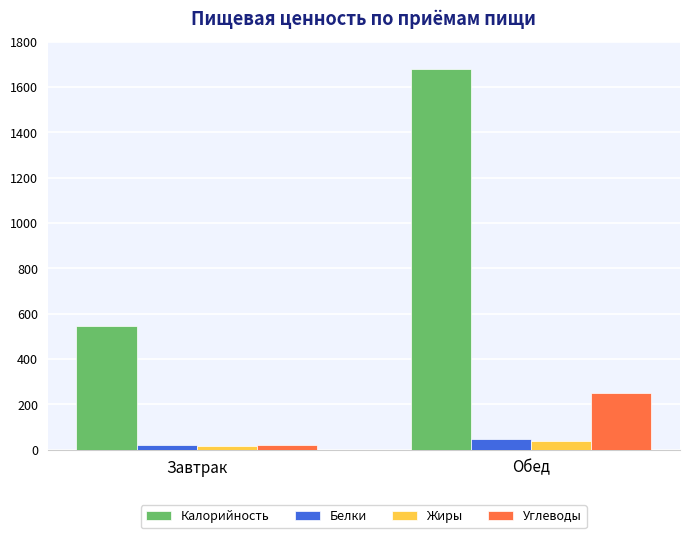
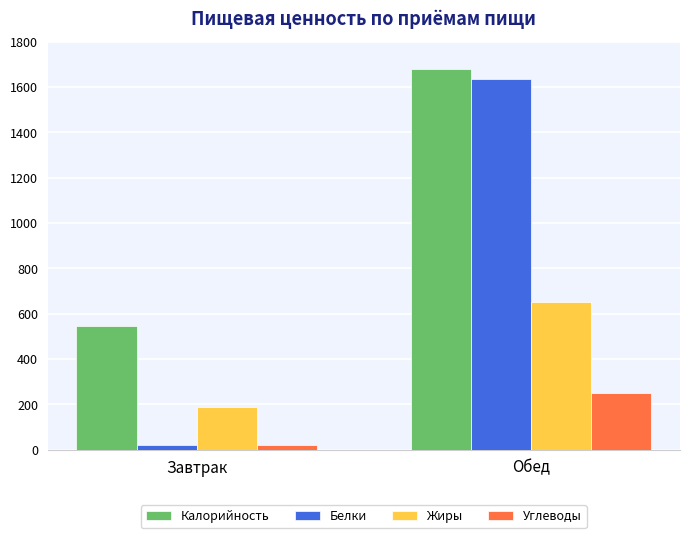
Жиры, Завтрак: 20 -> 190
Белки, Обед: 50 -> 1630
Жиры, Обед: 40 -> 650
